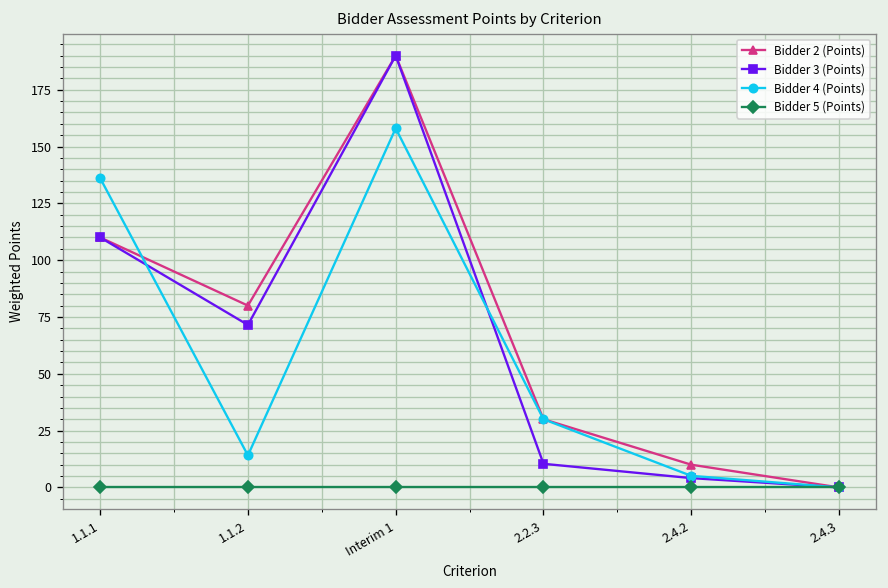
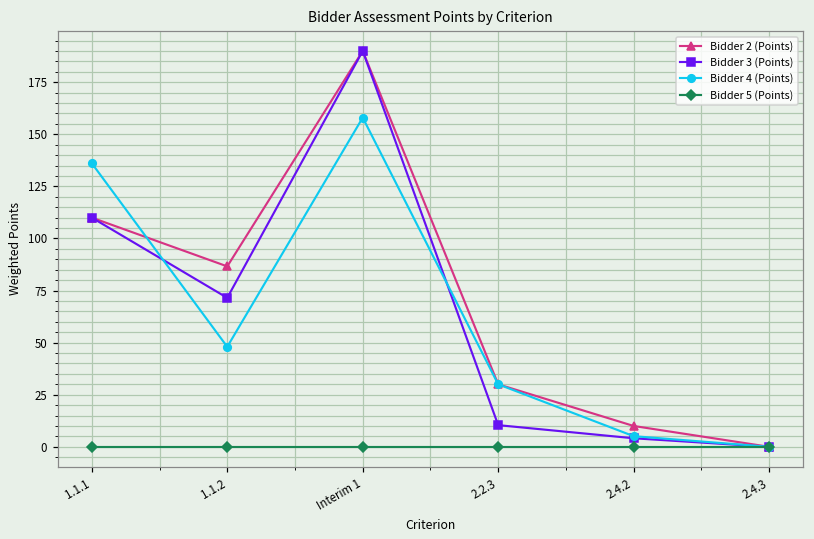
Bidder 2 (Points), 1.1.2: 80 -> 87
Bidder 4 (Points), 1.1.2: 14 -> 48
